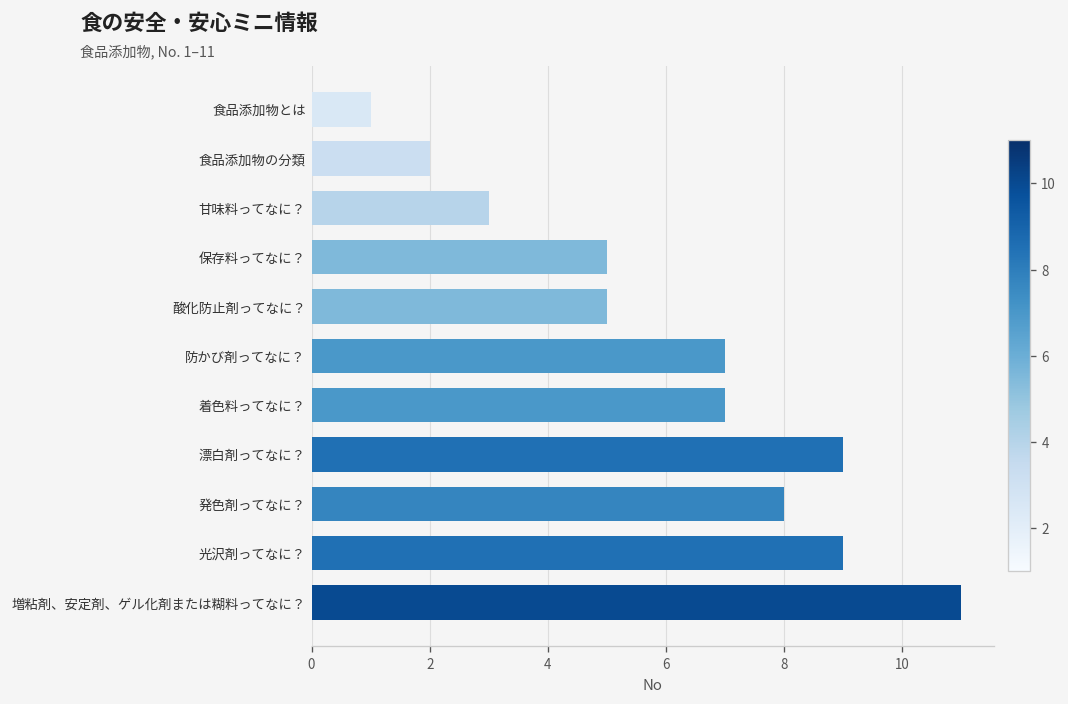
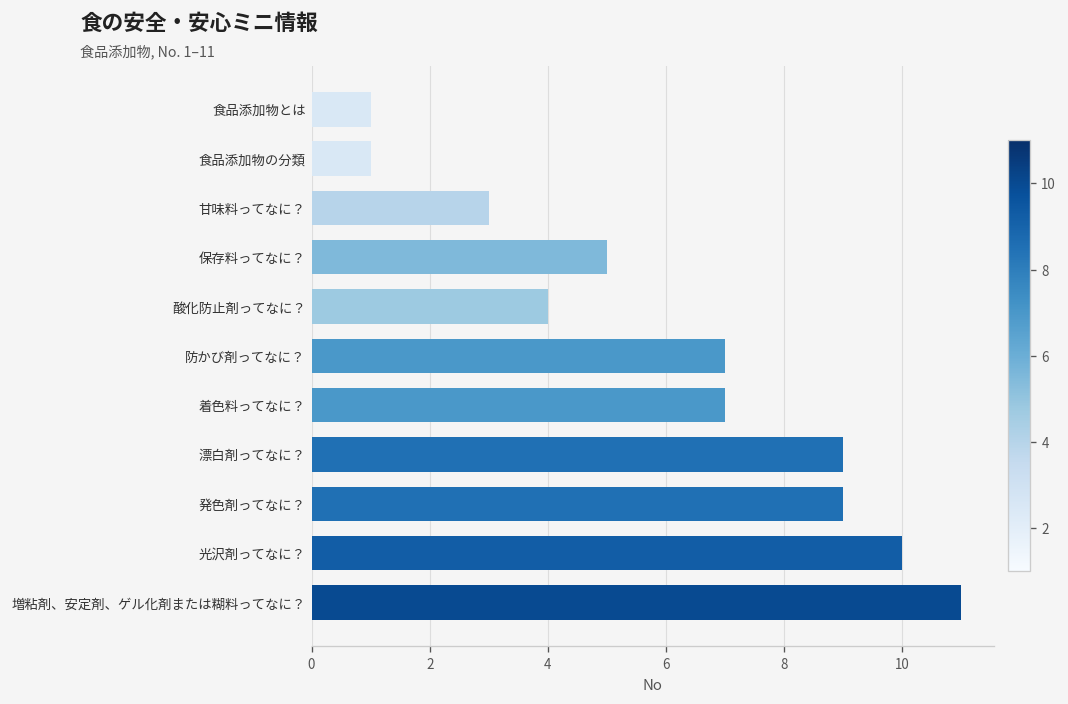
食品添加物の分類: 2 -> 1
酸化防止剤ってなに？: 5 -> 4
発色剤ってなに？: 8 -> 9
光沢剤ってなに？: 9 -> 10
